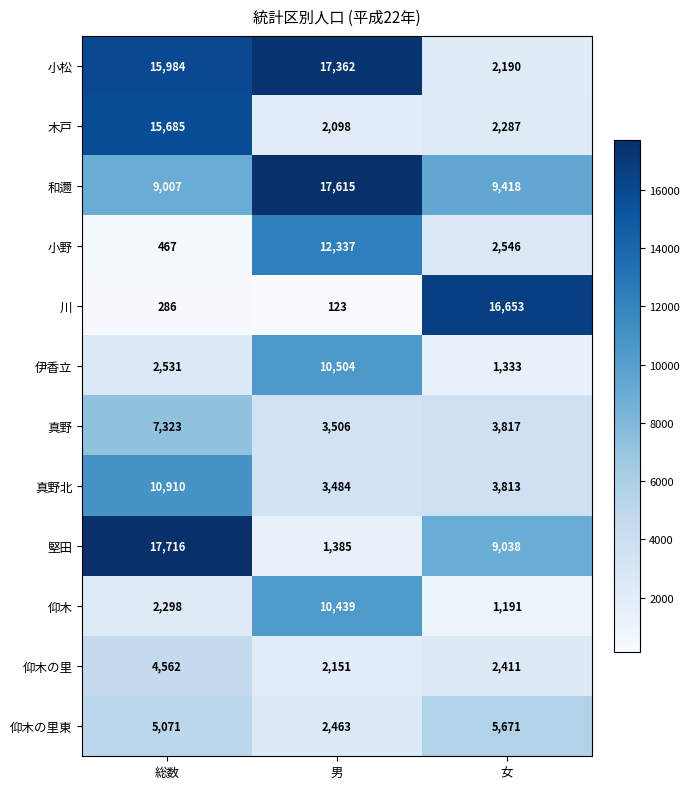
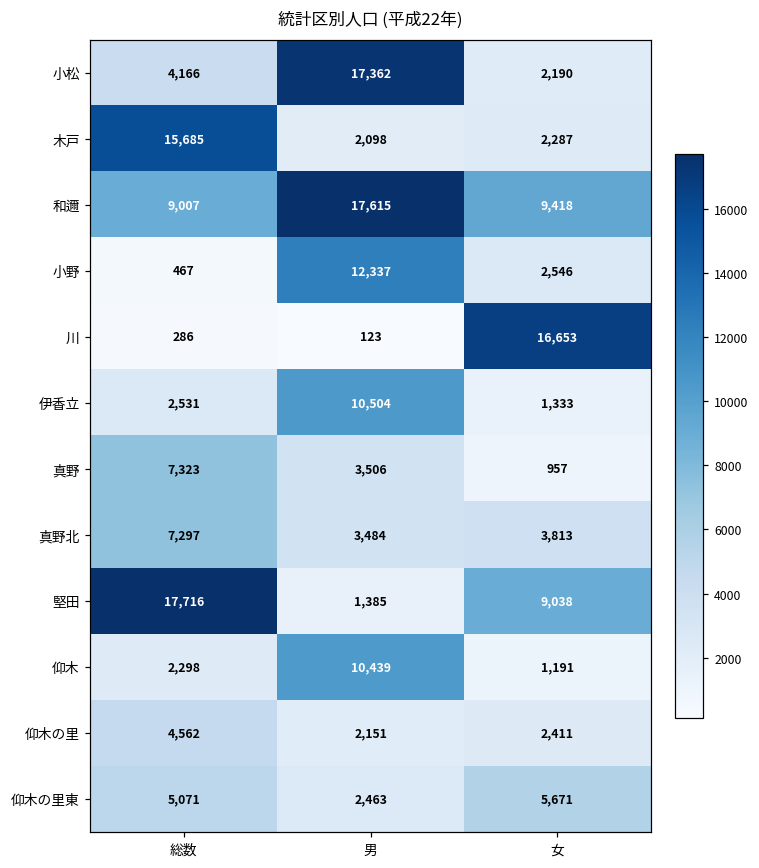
小松, 総数: 15,984 -> 4,166
真野, 女: 3,817 -> 957
真野北, 総数: 10,910 -> 7,297
